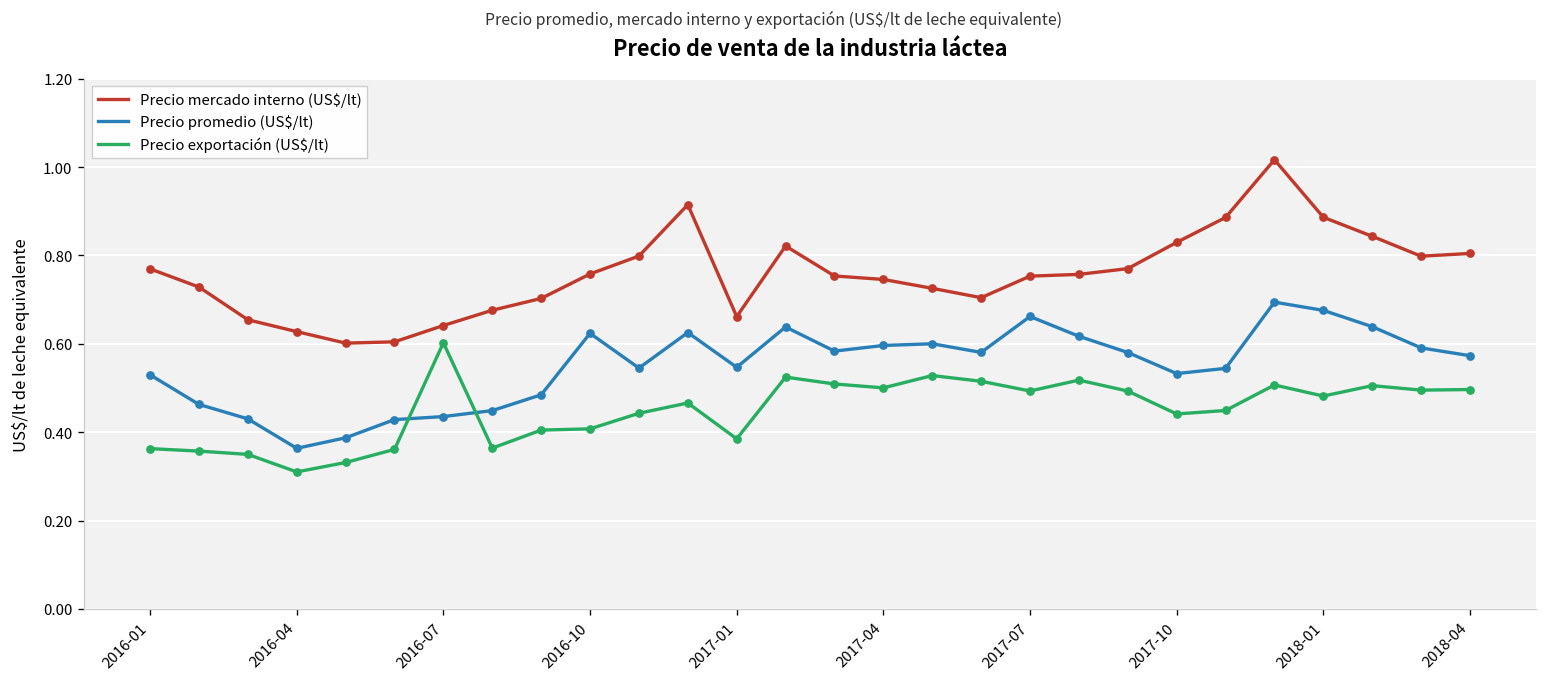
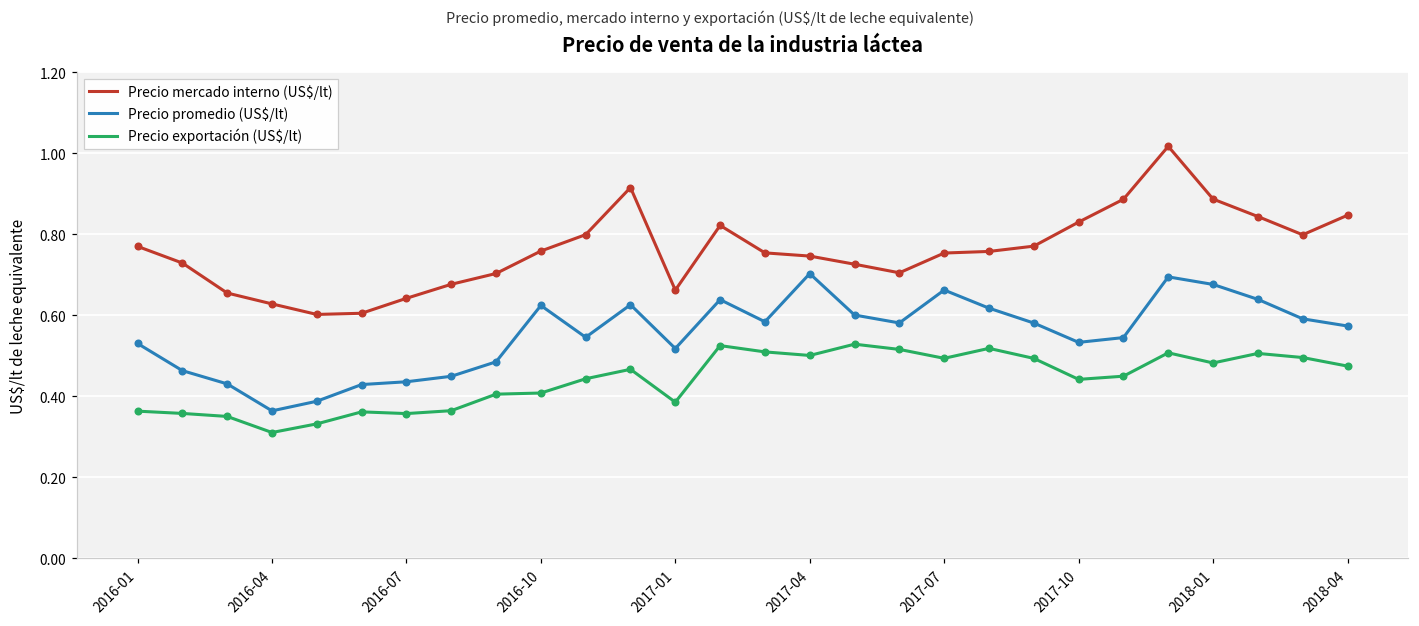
Precio exportación (US$/lt), 2016-07: 0.60 -> 0.36
Precio promedio (US$/lt), 2017-01: 0.55 -> 0.52
Precio promedio (US$/lt), 2017-04: 0.60 -> 0.70
Precio mercado interno (US$/lt), 2018-04: 0.80 -> 0.85
Precio exportación (US$/lt), 2018-04: 0.50 -> 0.47
